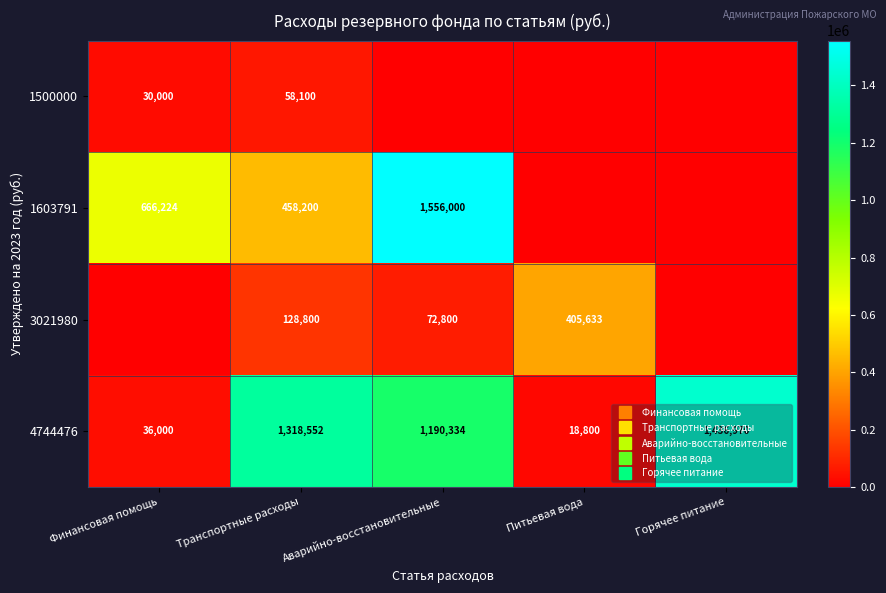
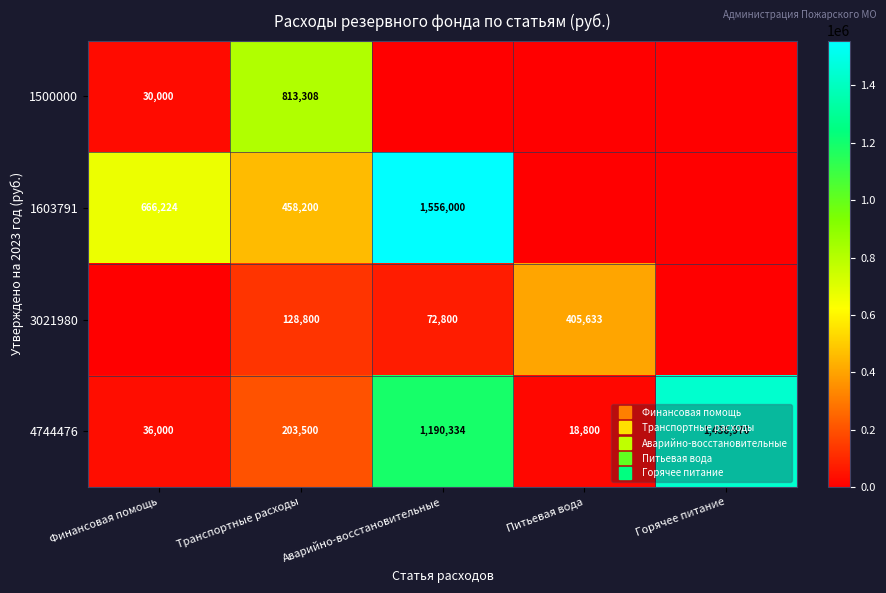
1500000, Транспортные расходы: 58,100 -> 813,308
4744476, Транспортные расходы: 1,318,552 -> 203,500
